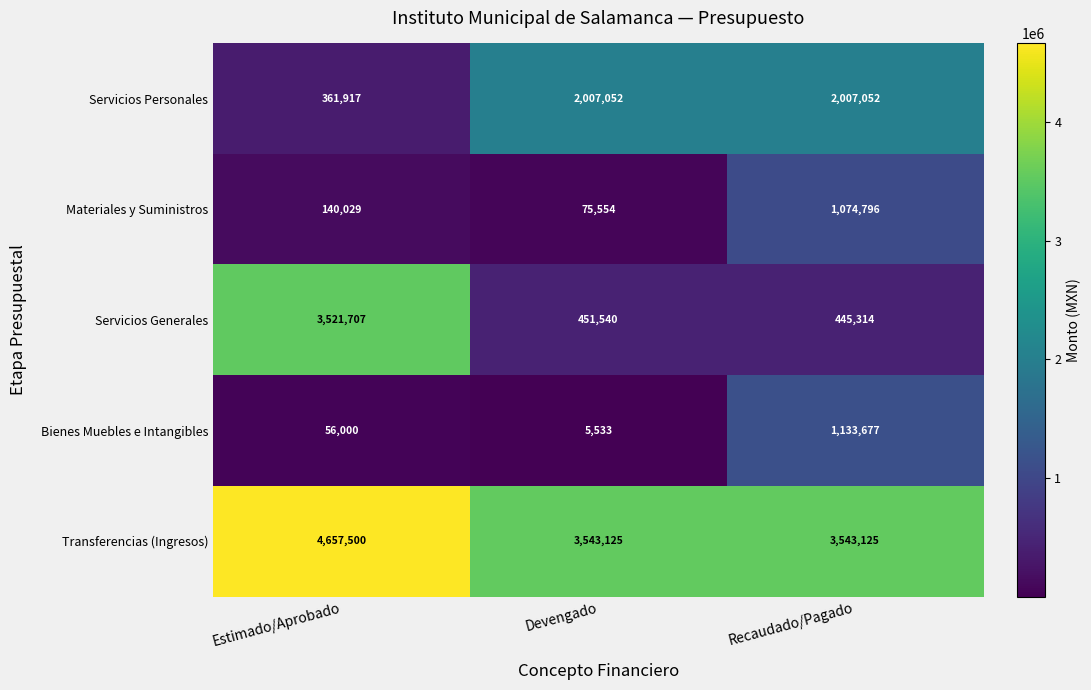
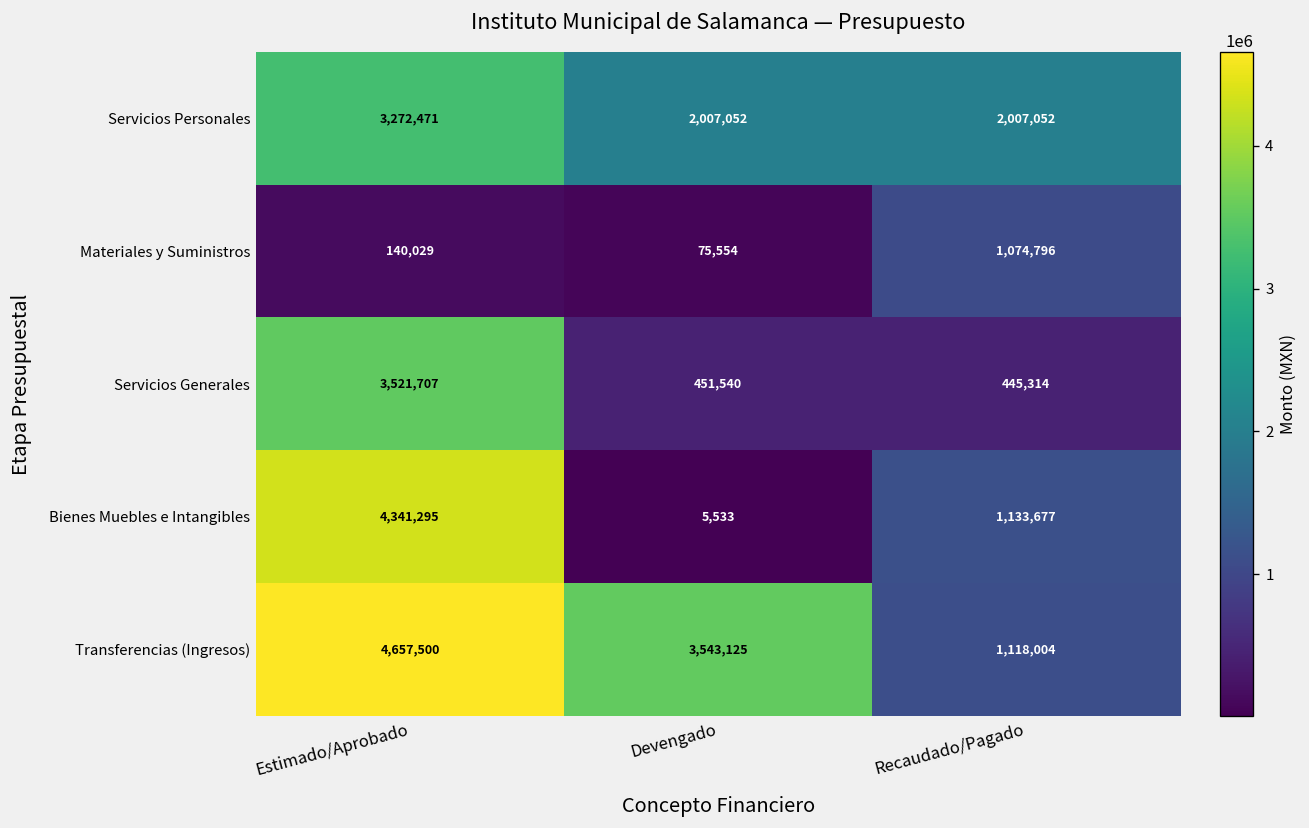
Servicios Personales, Estimado/Aprobado: 361,917 -> 3,272,471
Bienes Muebles e Intangibles, Estimado/Aprobado: 56,000 -> 4,341,295
Transferencias (Ingresos), Recaudado/Pagado: 3,543,125 -> 1,118,004
